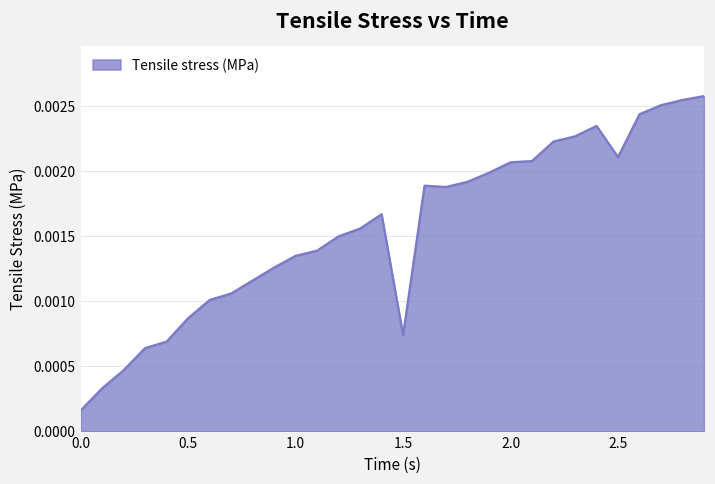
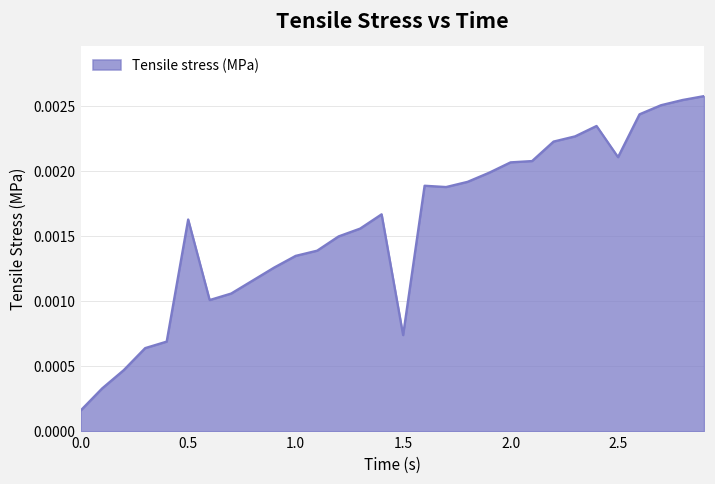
0.5: 0.00087 -> 0.00163
